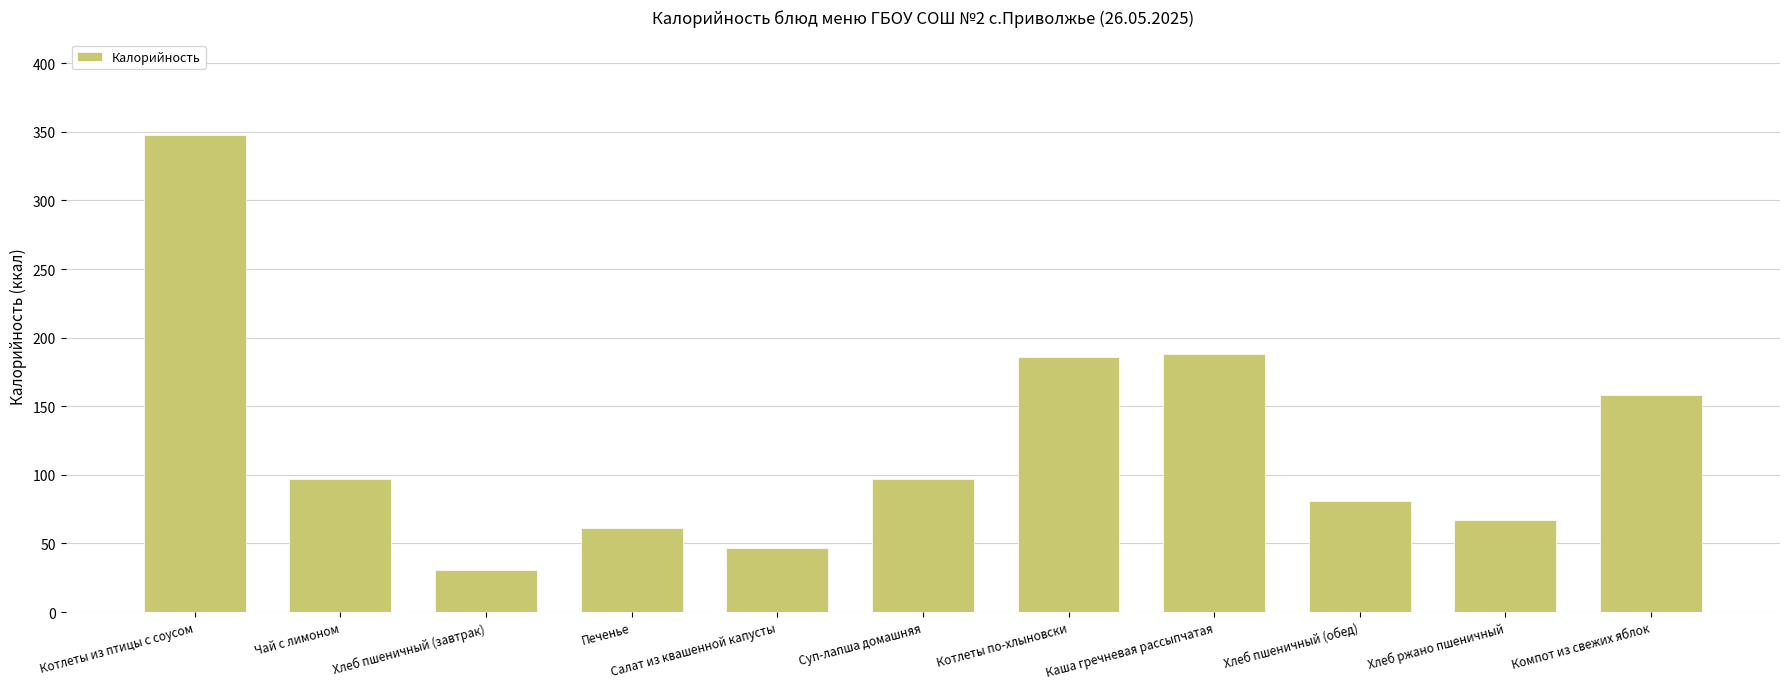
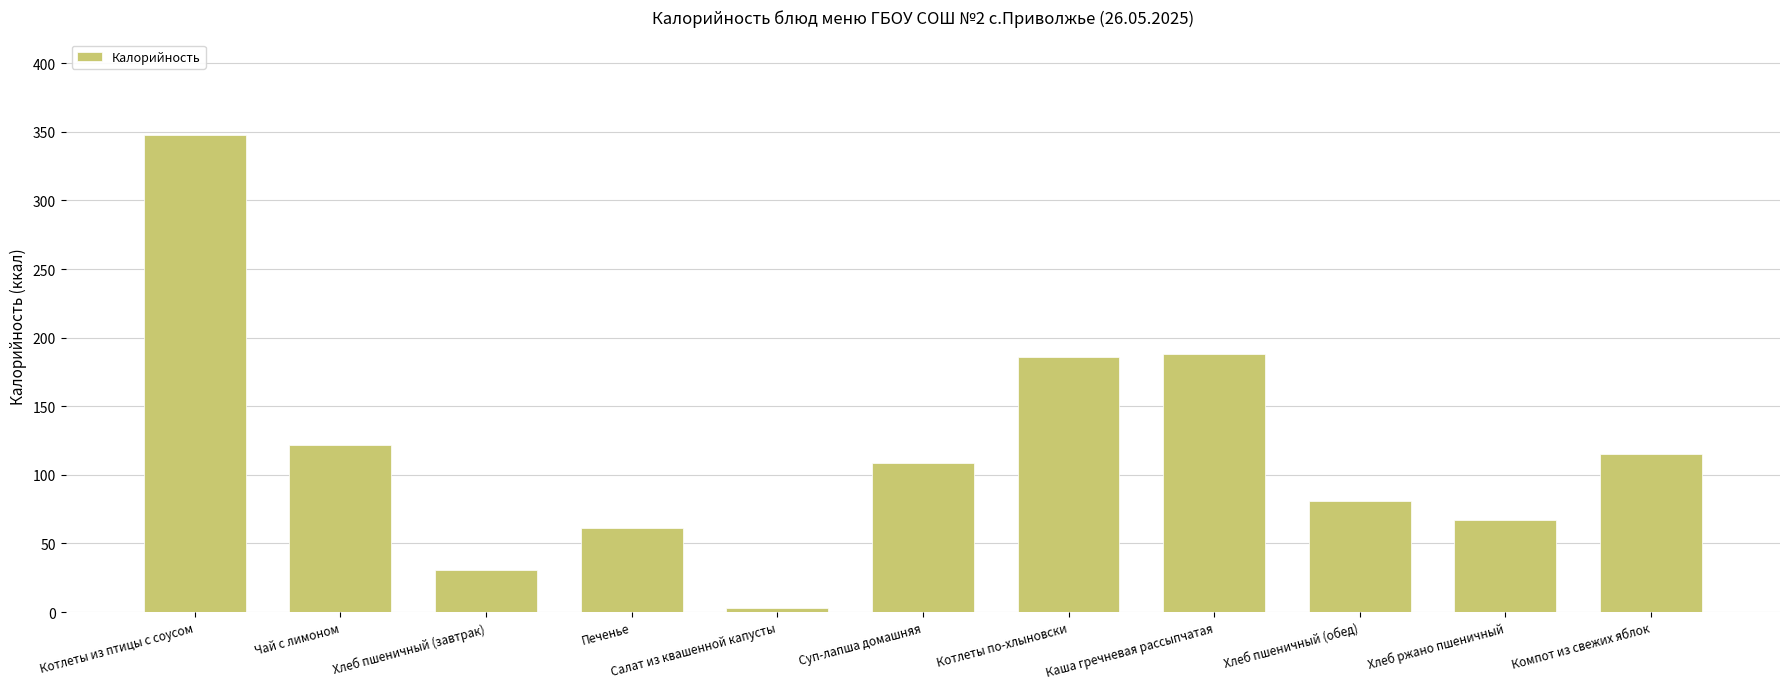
Чай с лимоном: 97 -> 122
Салат из квашенной капусты: 47 -> 3
Суп-лапша домашняя: 97 -> 109
Компот из свежих яблок: 158 -> 115
